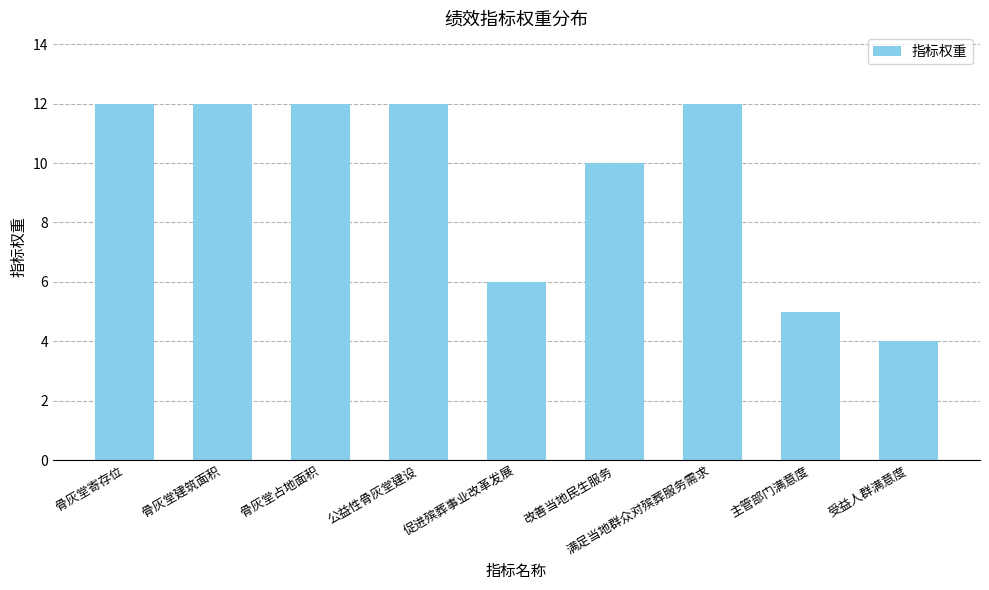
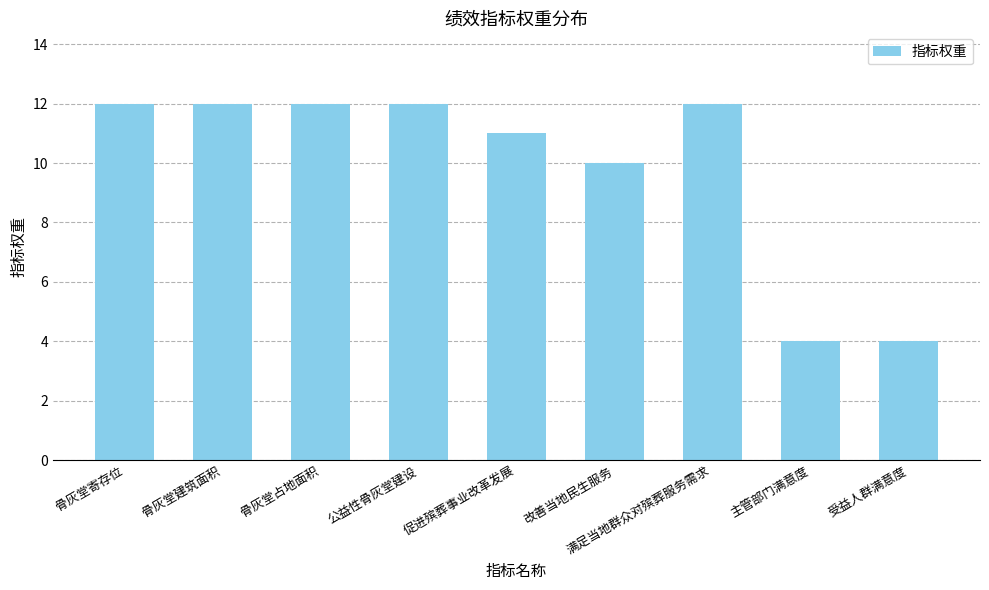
促进殡葬事业改革发展: 6 -> 11
主管部门满意度: 5 -> 4
